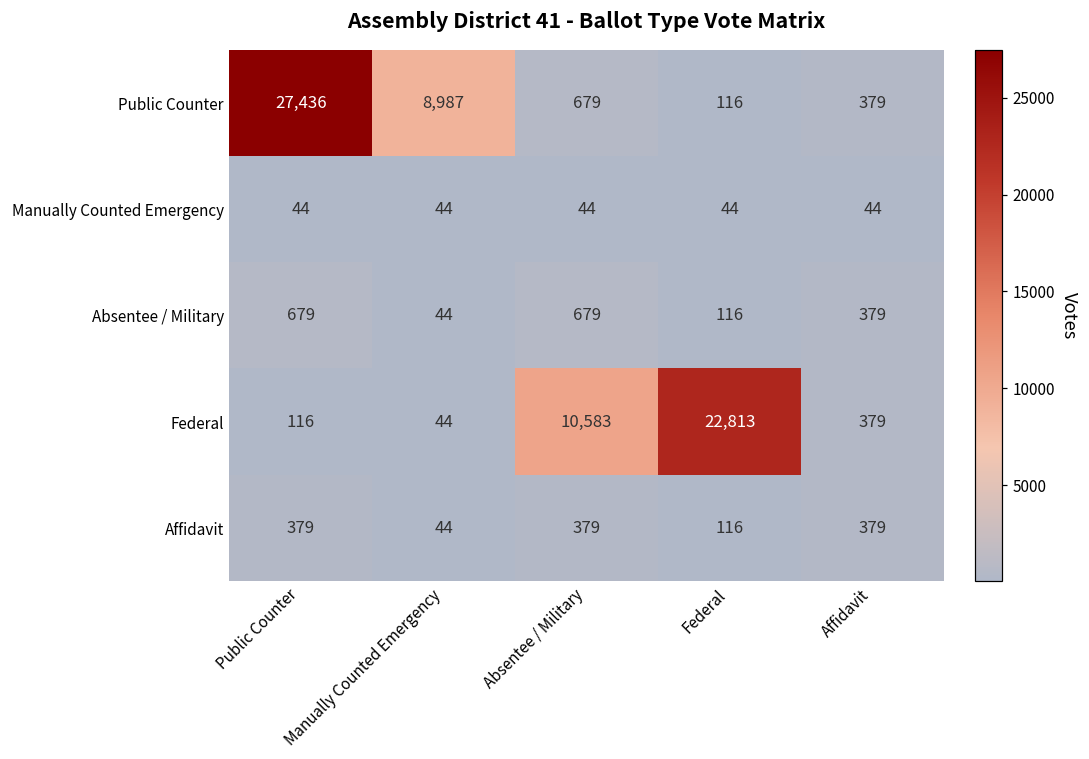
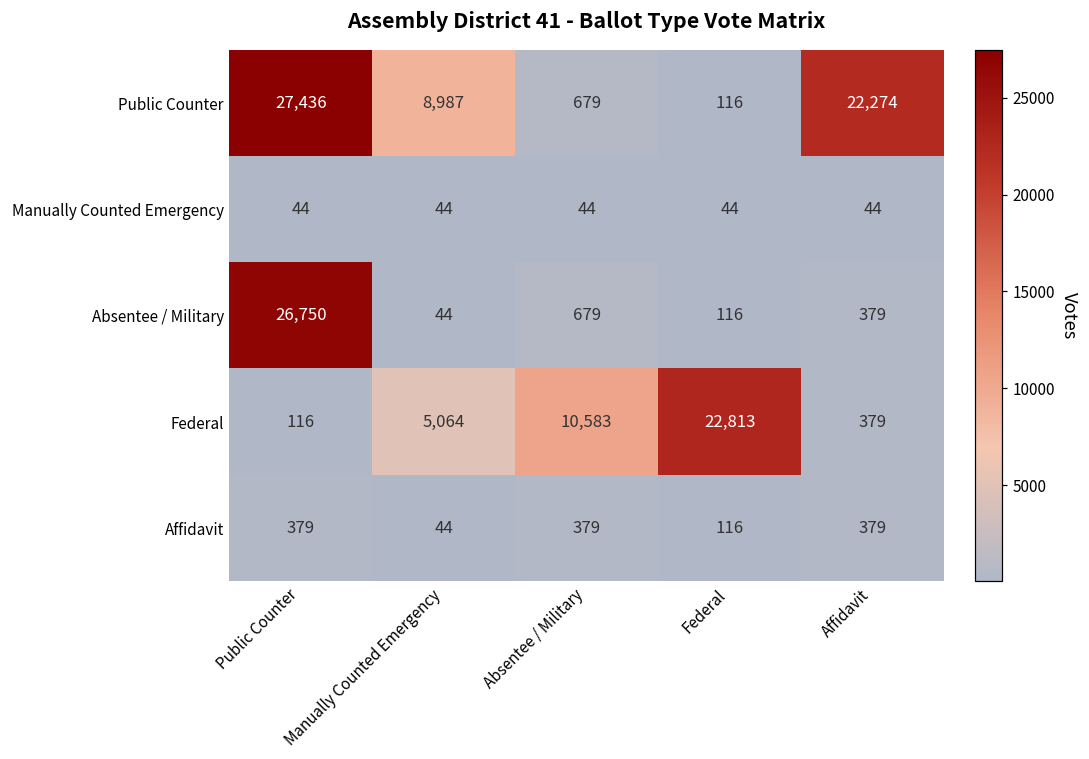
Public Counter, Affidavit: 379 -> 22,274
Absentee / Military, Public Counter: 679 -> 26,750
Federal, Manually Counted Emergency: 44 -> 5,064
